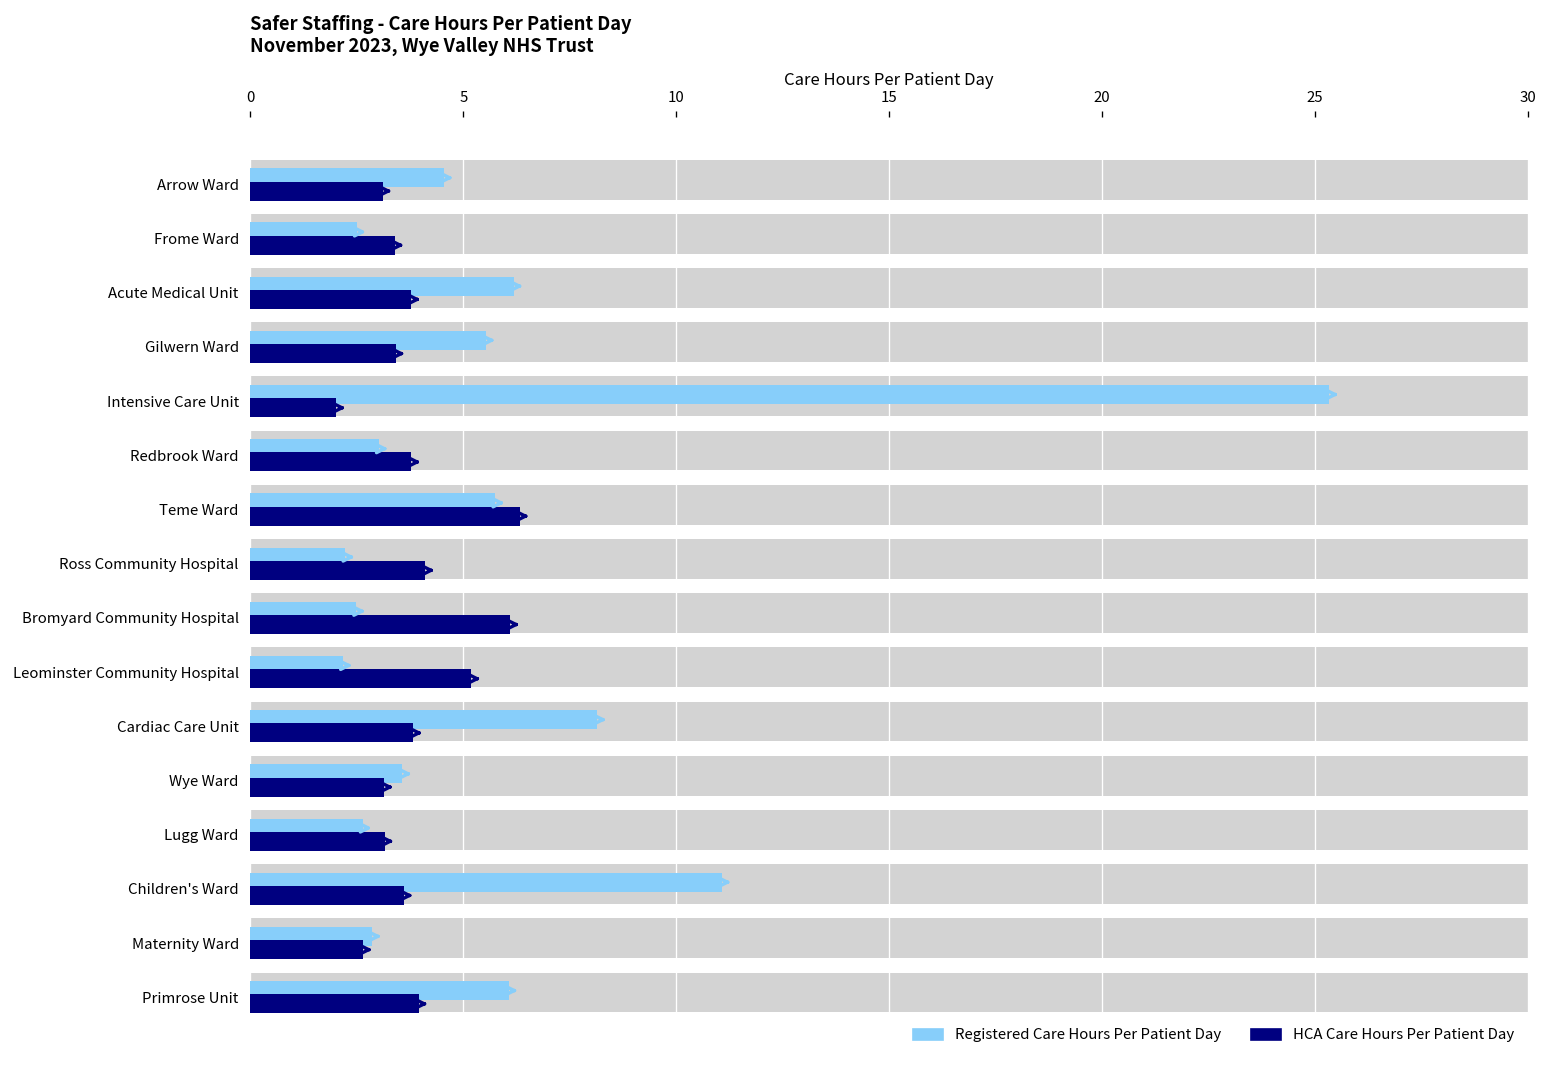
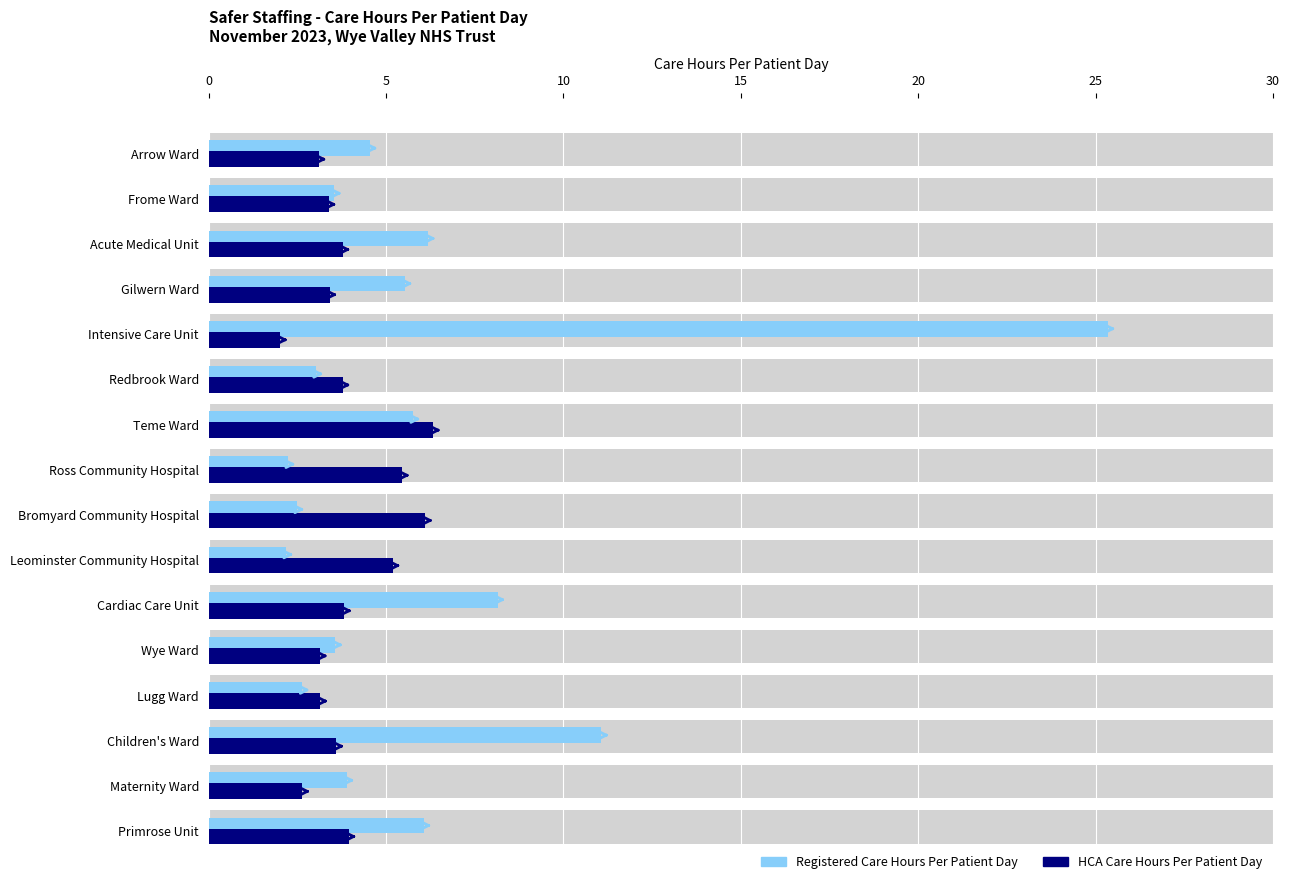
Registered Care Hours Per Patient Day, Frome Ward: 2.5 -> 3.5
HCA Care Hours Per Patient Day, Ross Community Hospital: 4.1 -> 5.5
Registered Care Hours Per Patient Day, Maternity Ward: 2.9 -> 3.9
